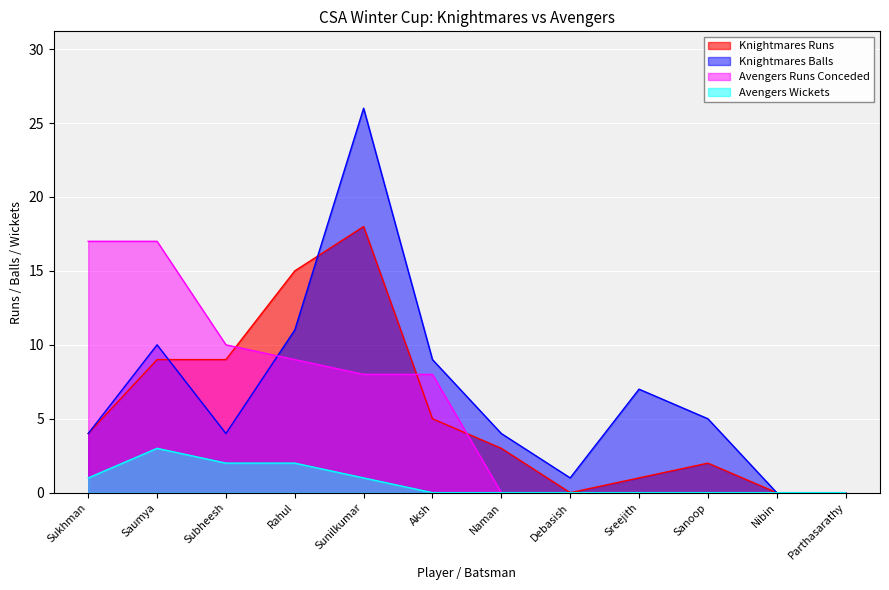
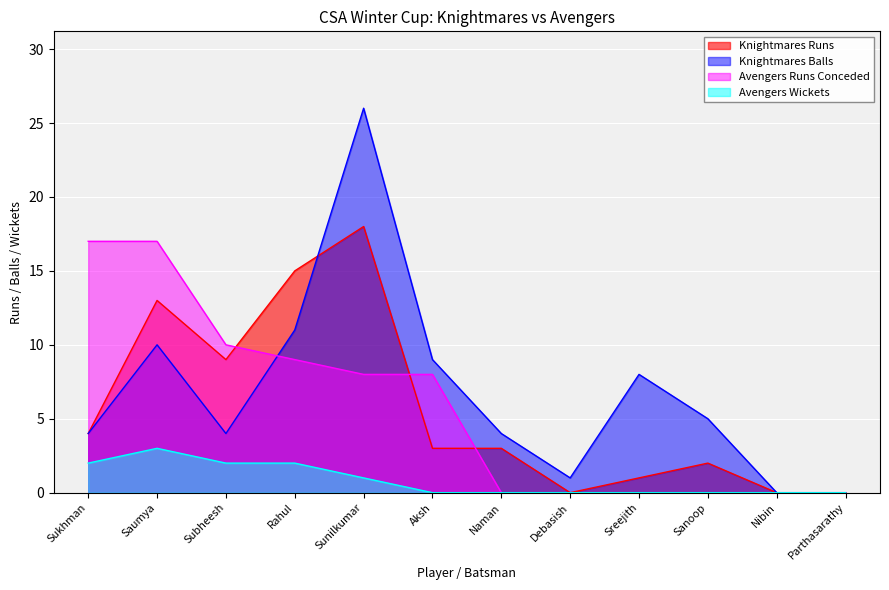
Avengers Wickets, Sukhman: 1 -> 2
Knightmares Runs, Saumya: 9 -> 13
Knightmares Runs, Aksh: 5 -> 3
Knightmares Balls, Sreejith: 7 -> 8
